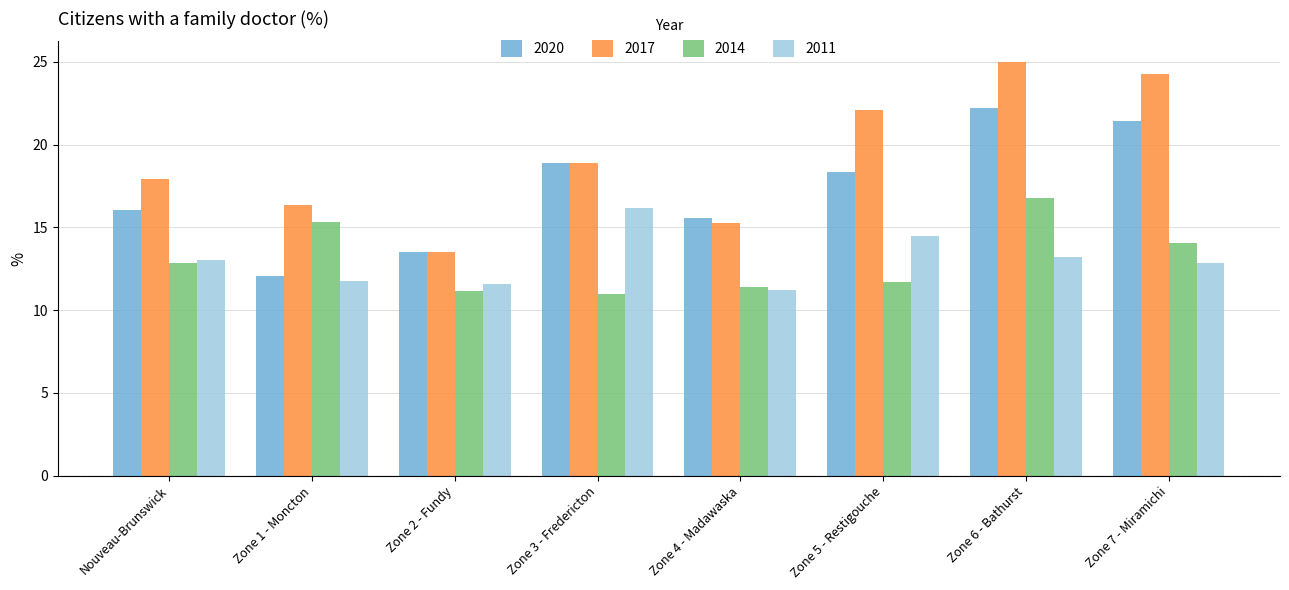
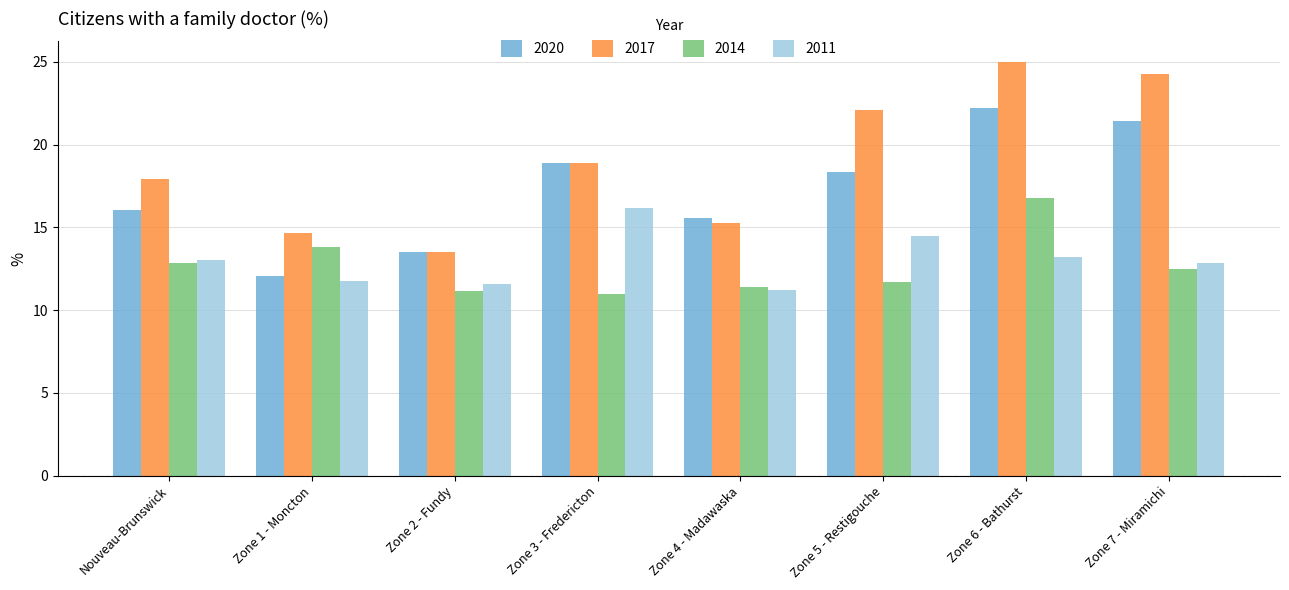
2017, Zone 1 - Moncton: 16.4 -> 14.7
2014, Zone 1 - Moncton: 15.3 -> 13.8
2014, Zone 7 - Miramichi: 14.1 -> 12.5
